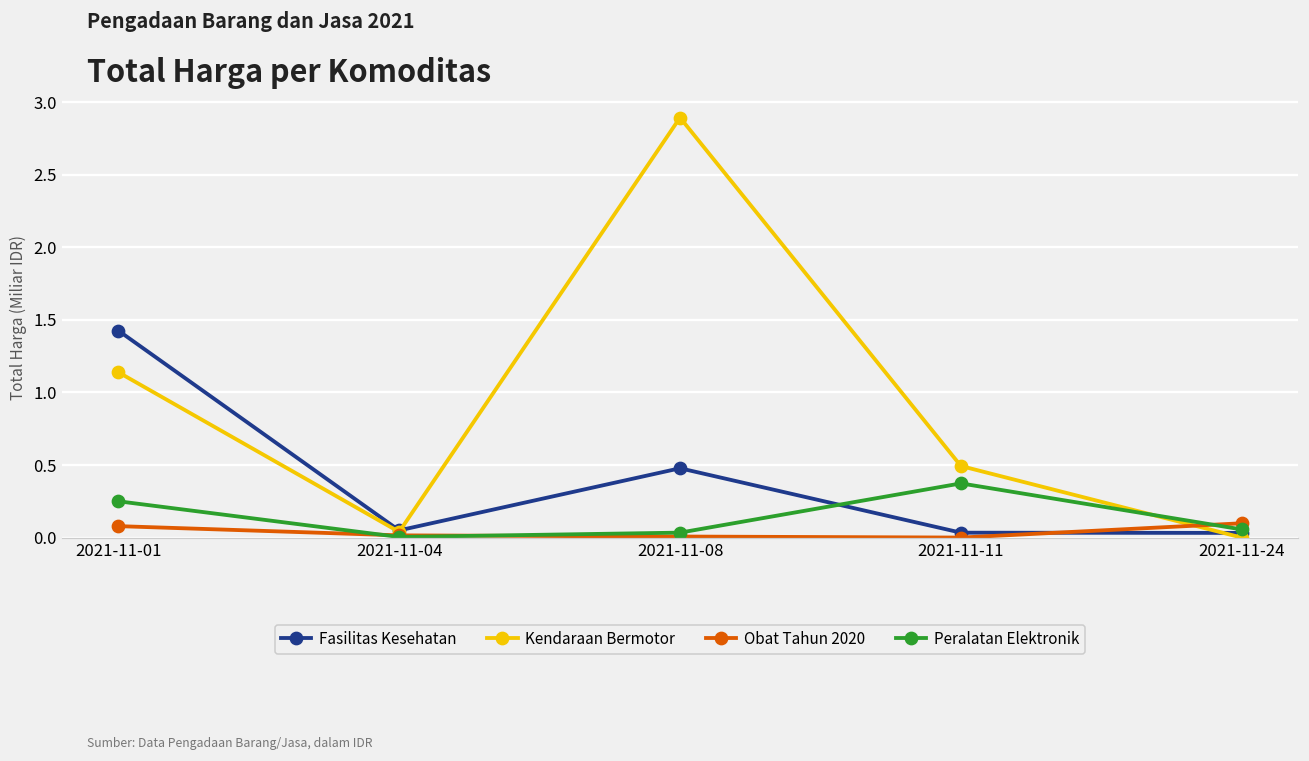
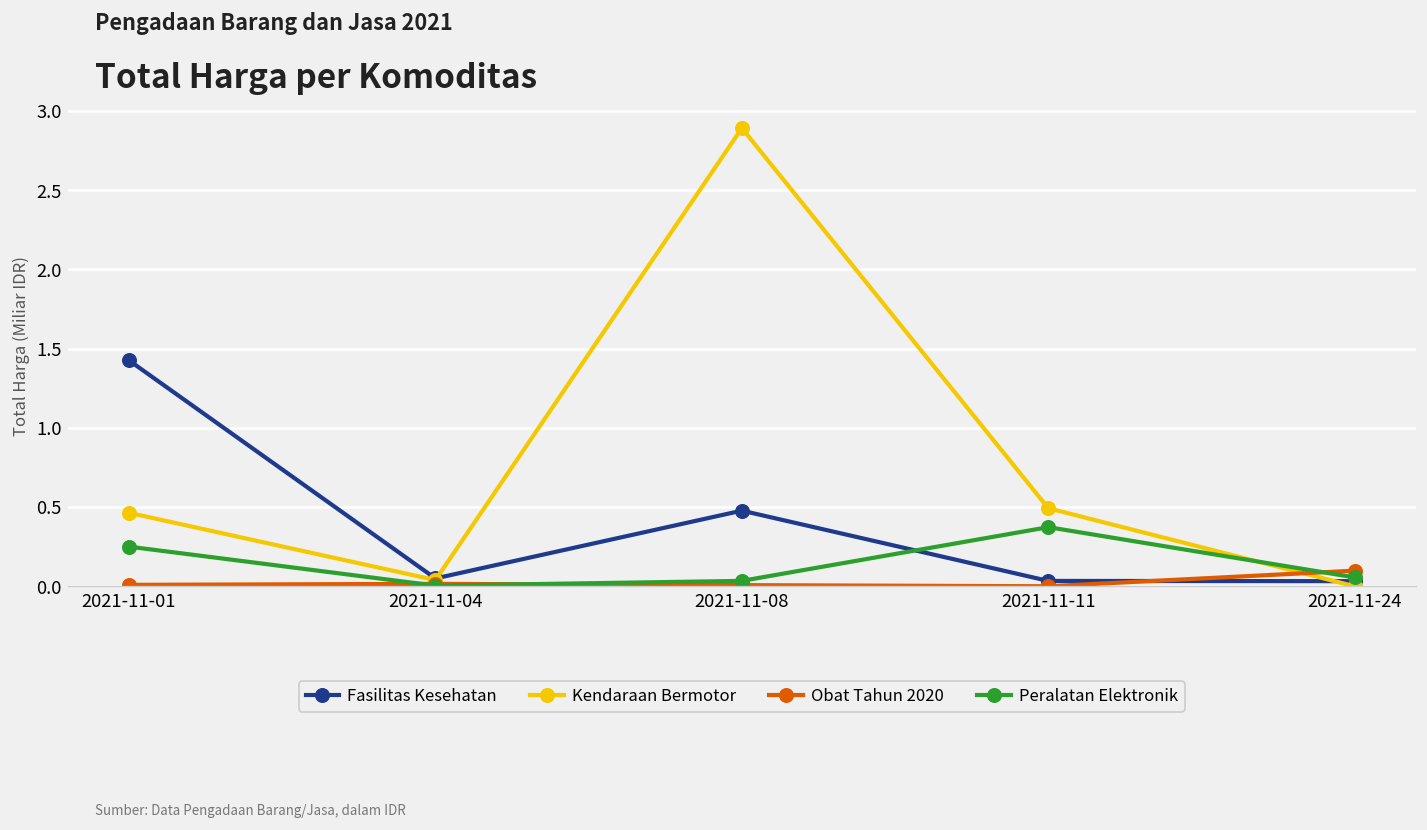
Kendaraan Bermotor, 2021-11-01: 1.14 -> 0.46
Obat Tahun 2020, 2021-11-01: 0.08 -> 0.01
